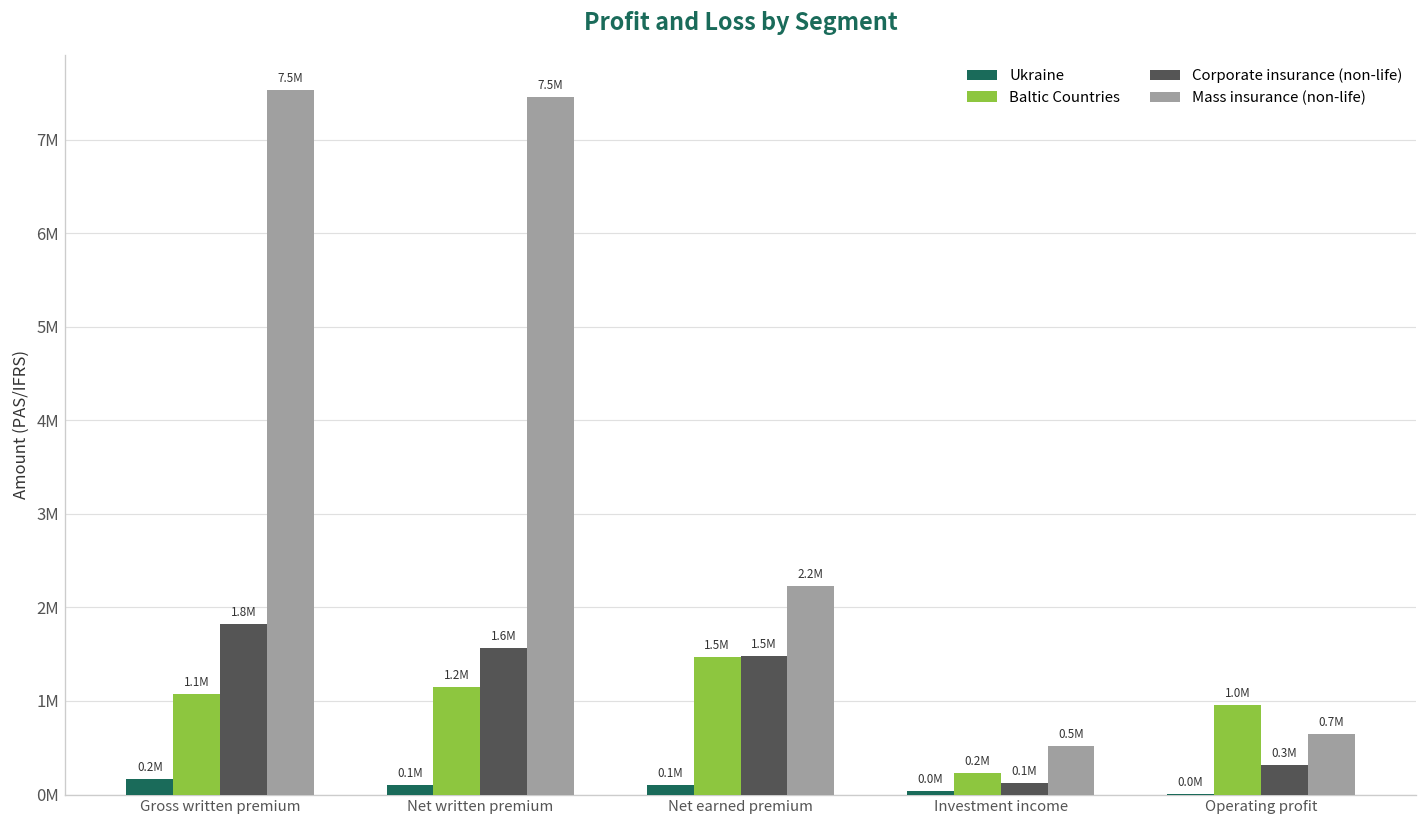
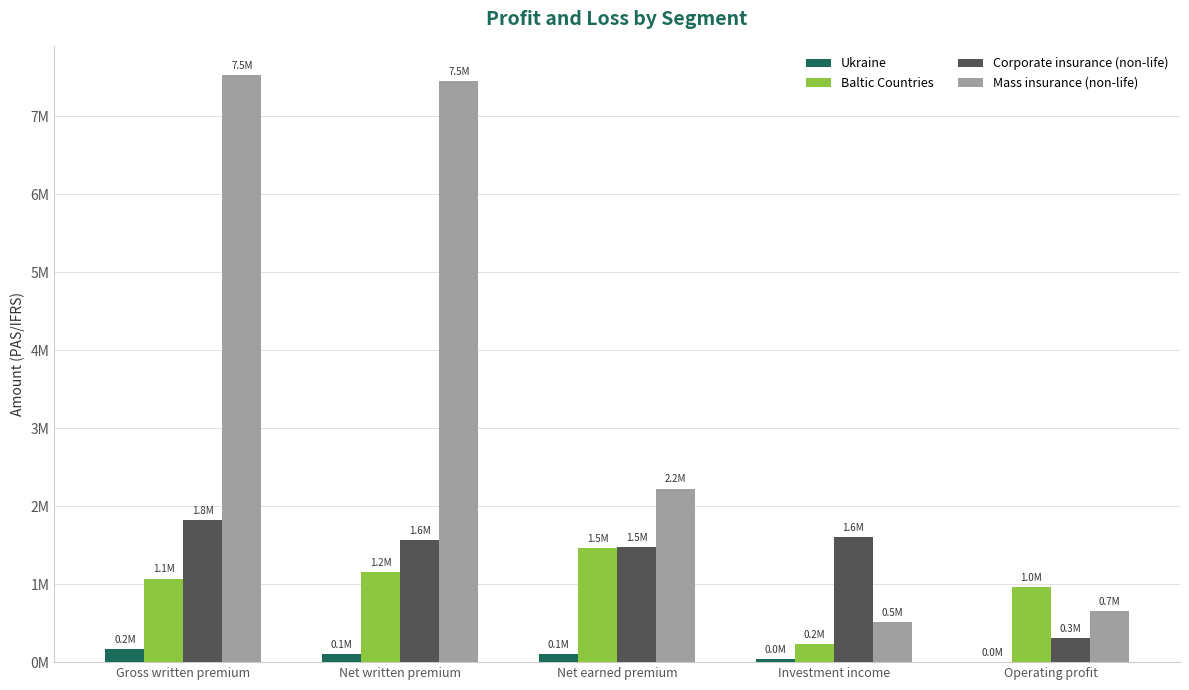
Corporate insurance (non-life), Investment income: 0.1M -> 1.6M
